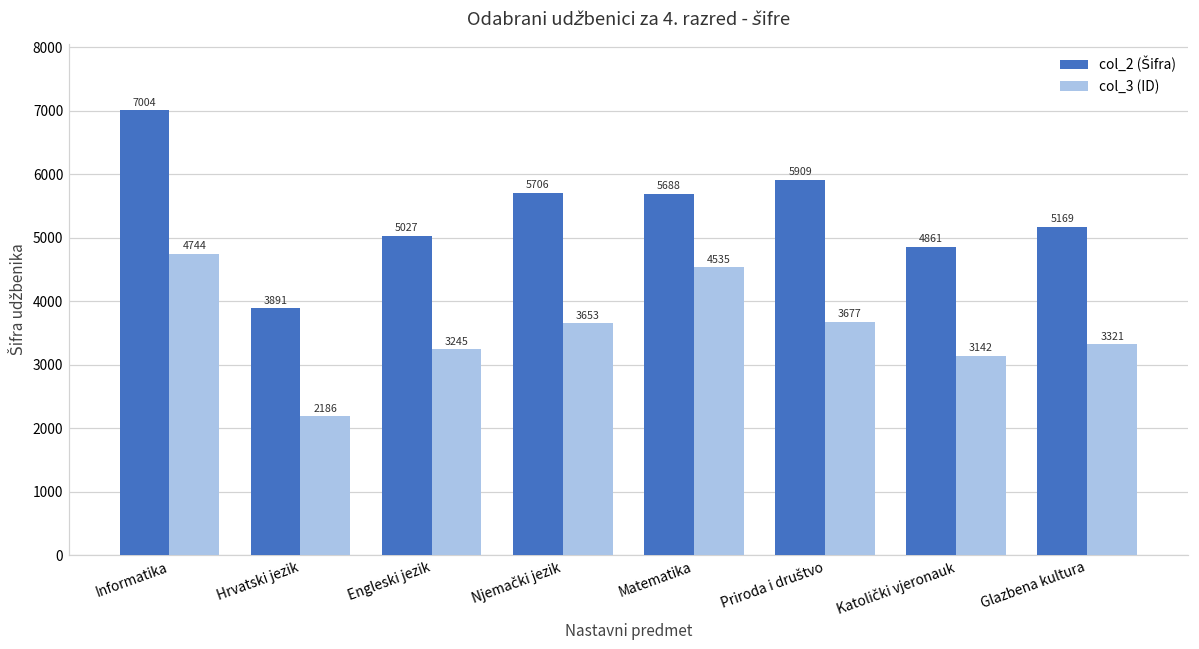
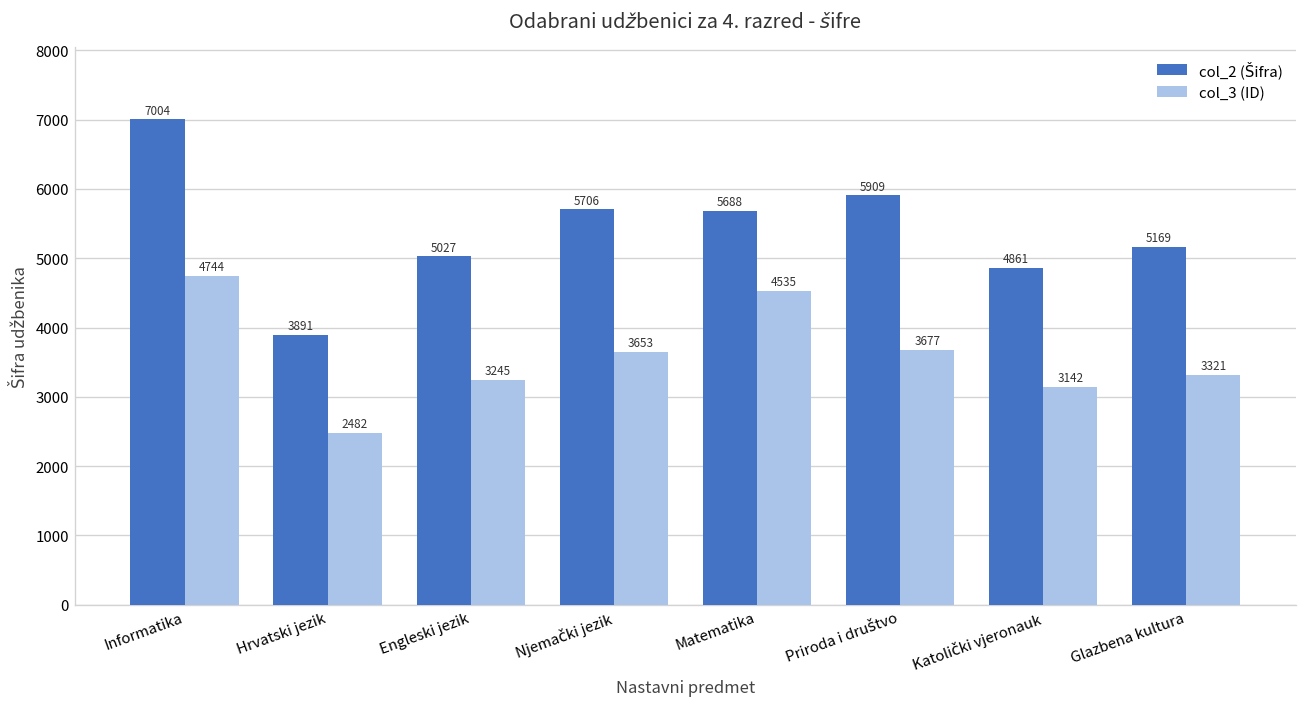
col_3 (ID), Hrvatski jezik: 2186 -> 2482
